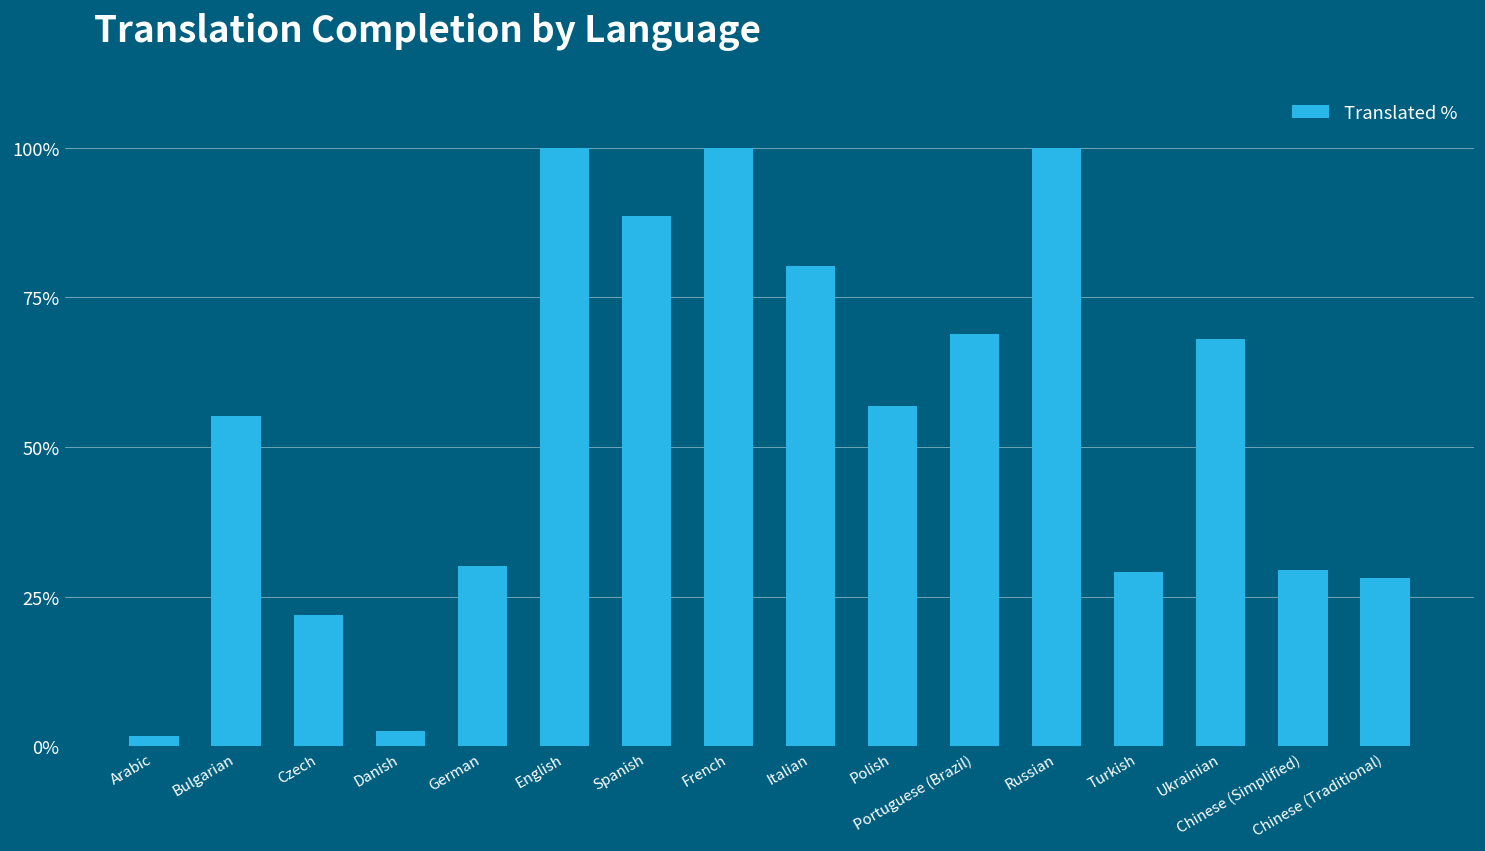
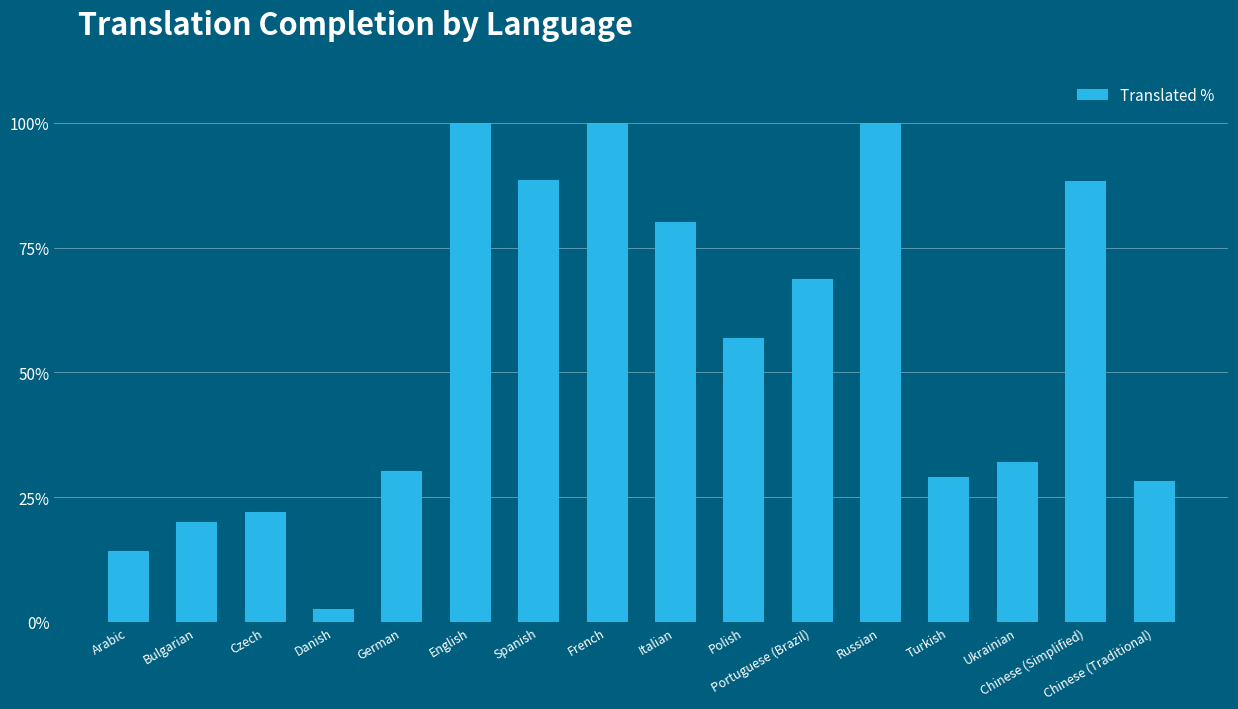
Arabic: 2% -> 14%
Bulgarian: 55% -> 20%
Ukrainian: 68% -> 32%
Chinese (Simplified): 29% -> 88%
